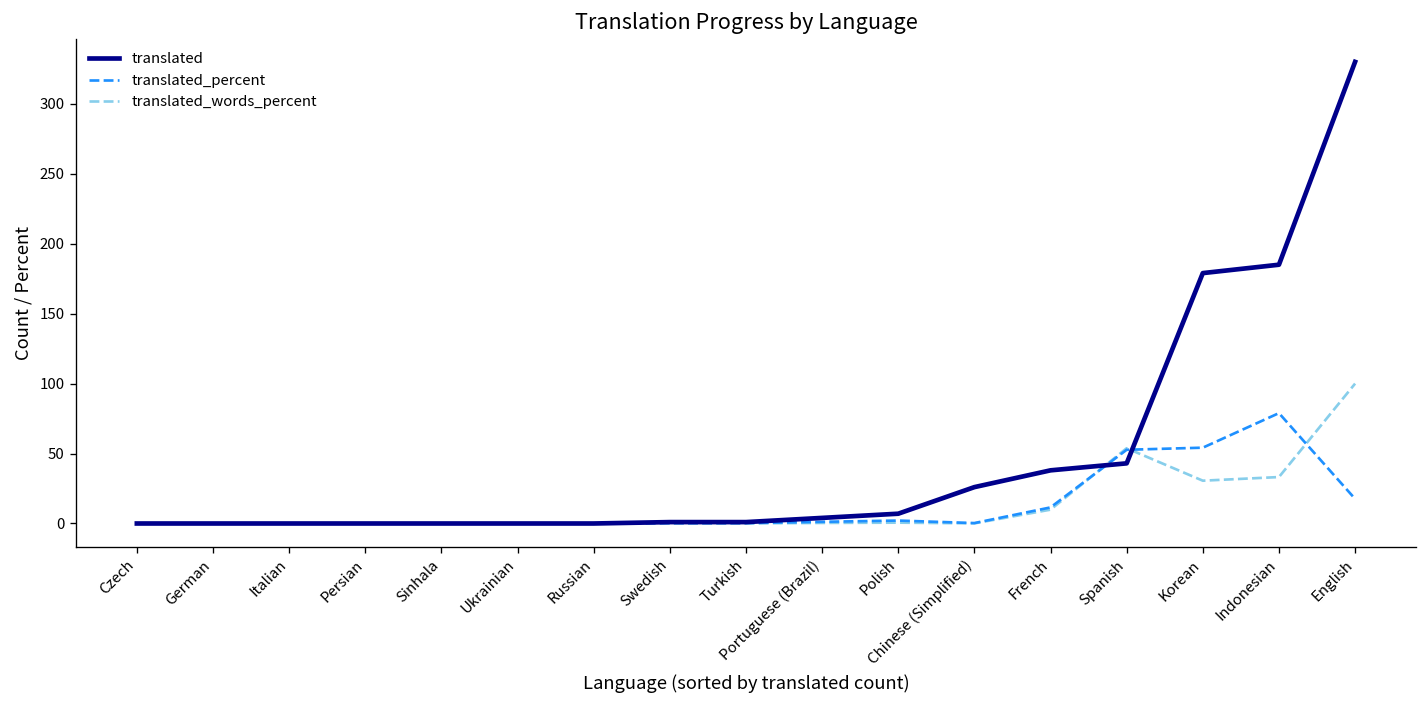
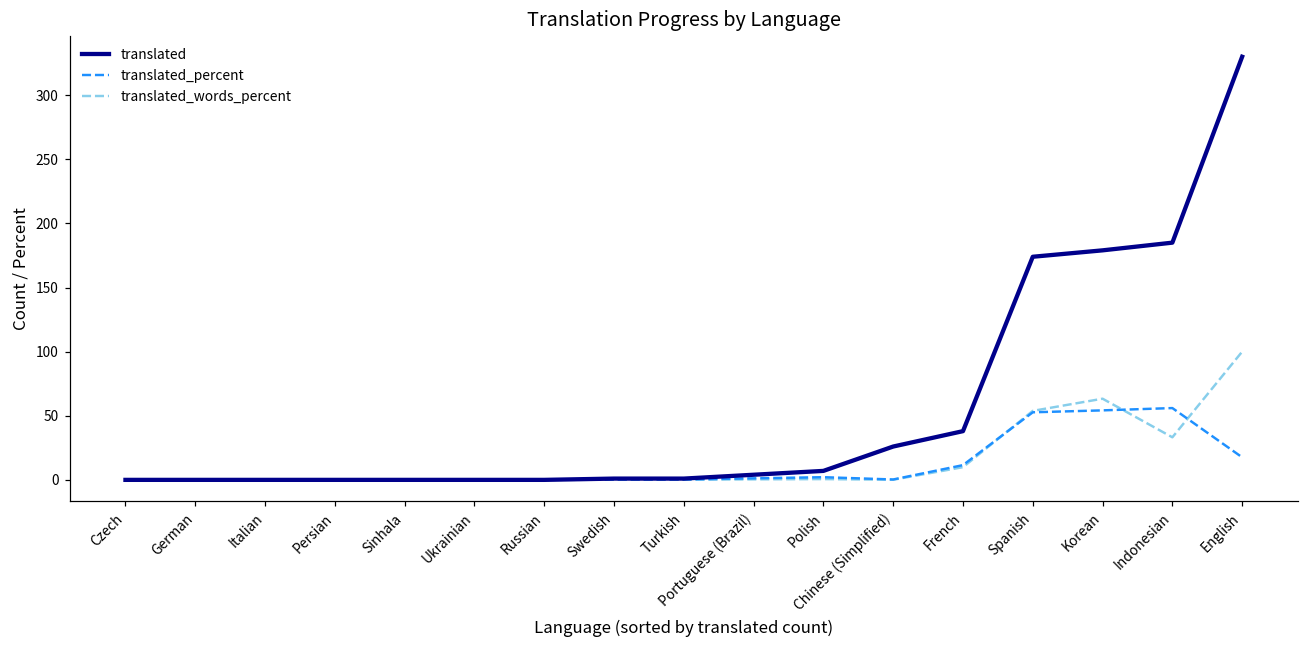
translated, Spanish: 43 -> 174
translated_words_percent, Korean: 31 -> 63
translated_percent, Indonesian: 79 -> 56
